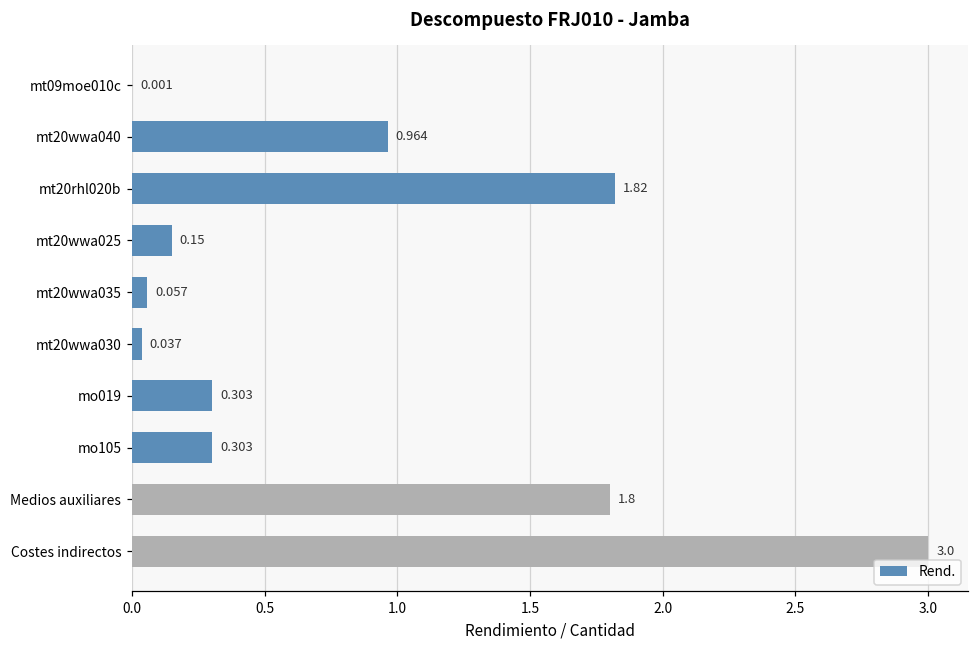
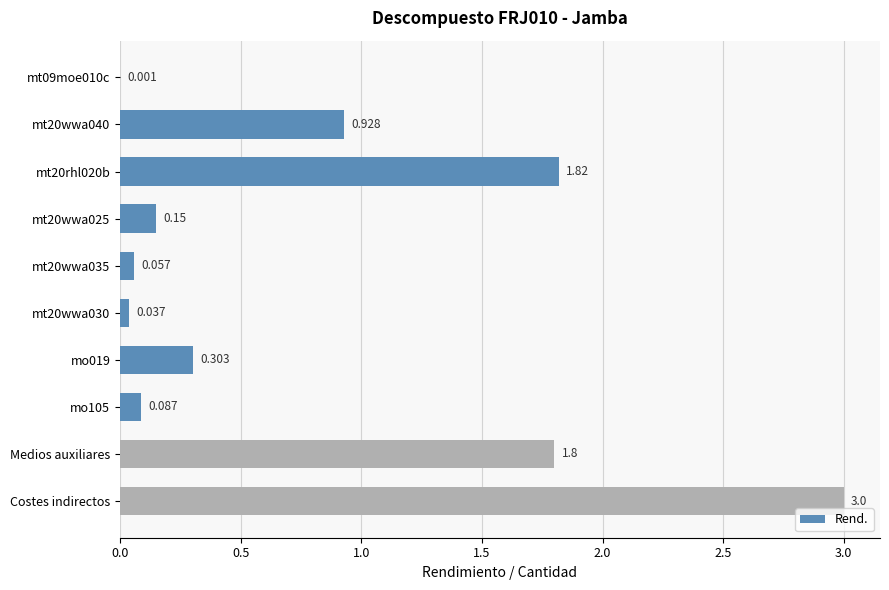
mt20wwa040: 0.964 -> 0.928
mo105: 0.303 -> 0.087
